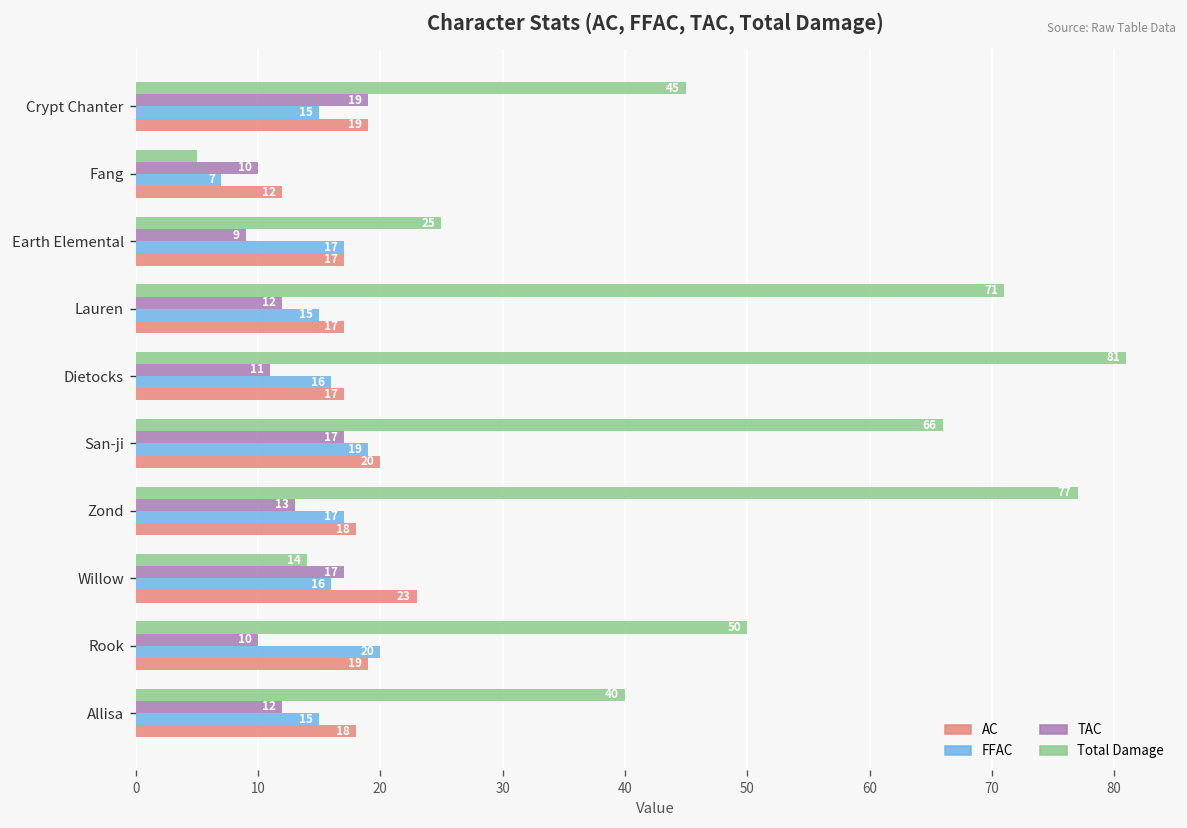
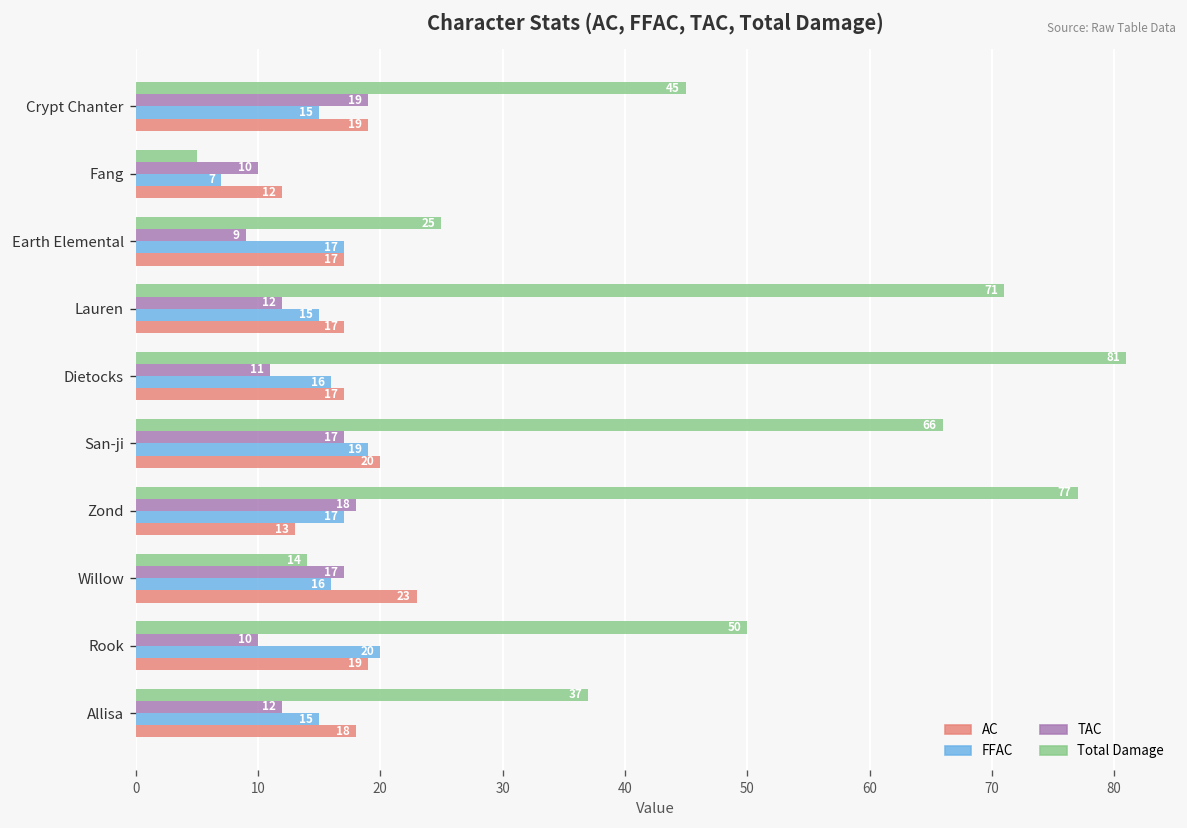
TAC, Zond: 13 -> 18
AC, Zond: 18 -> 13
Total Damage, Allisa: 40 -> 37
